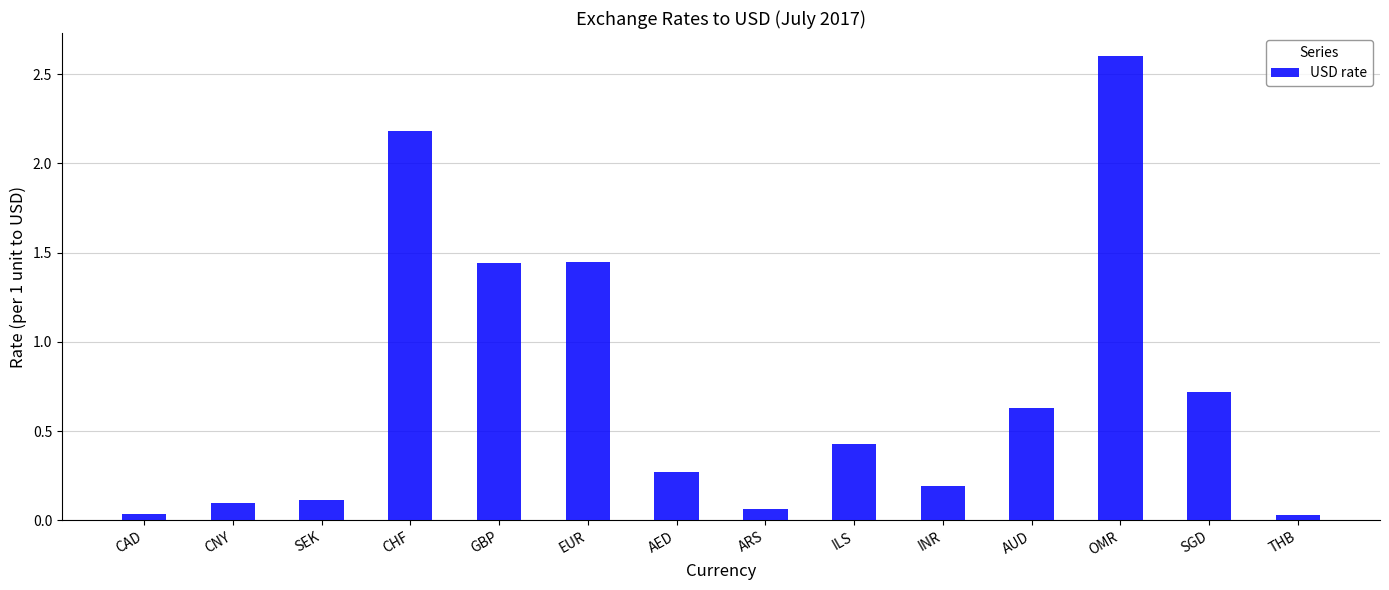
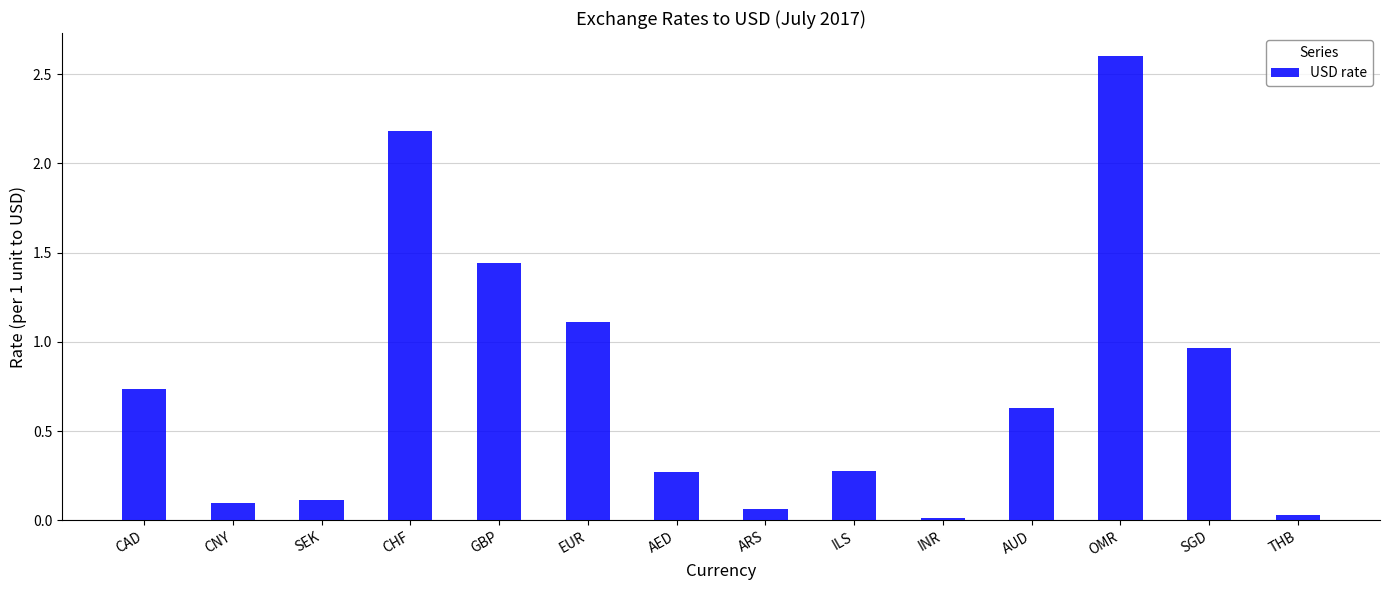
CAD: 0.04 -> 0.74
EUR: 1.45 -> 1.11
ILS: 0.43 -> 0.28
INR: 0.19 -> 0.02
SGD: 0.72 -> 0.97
